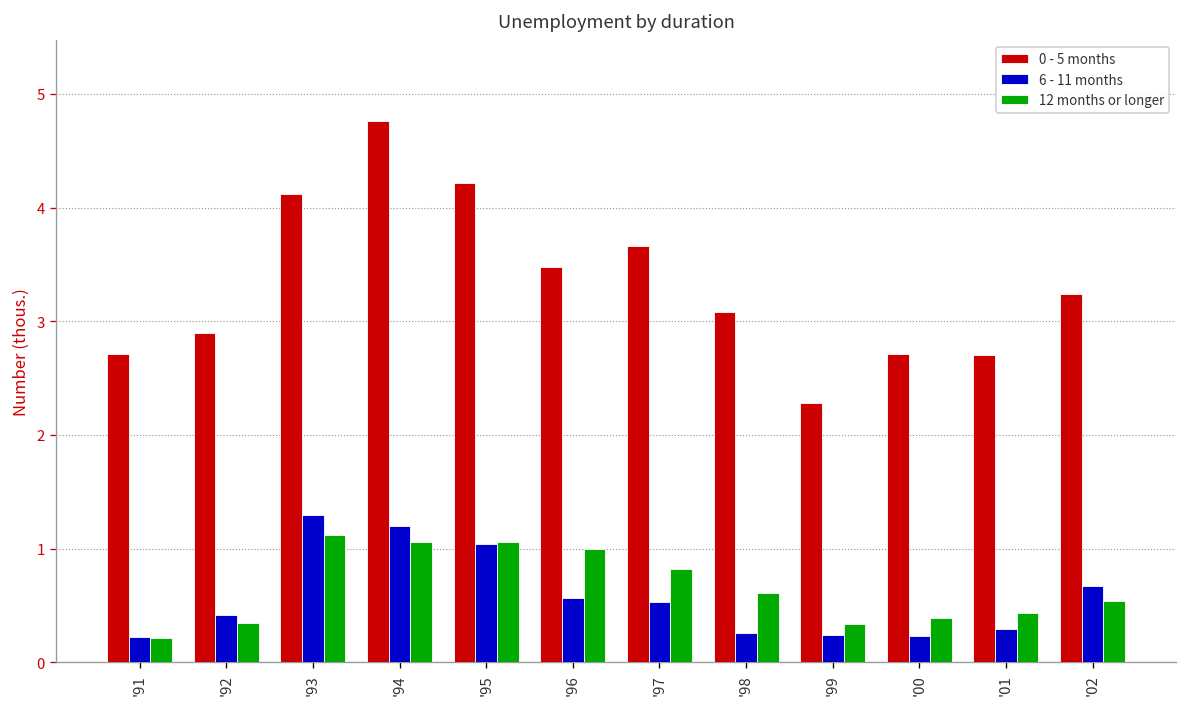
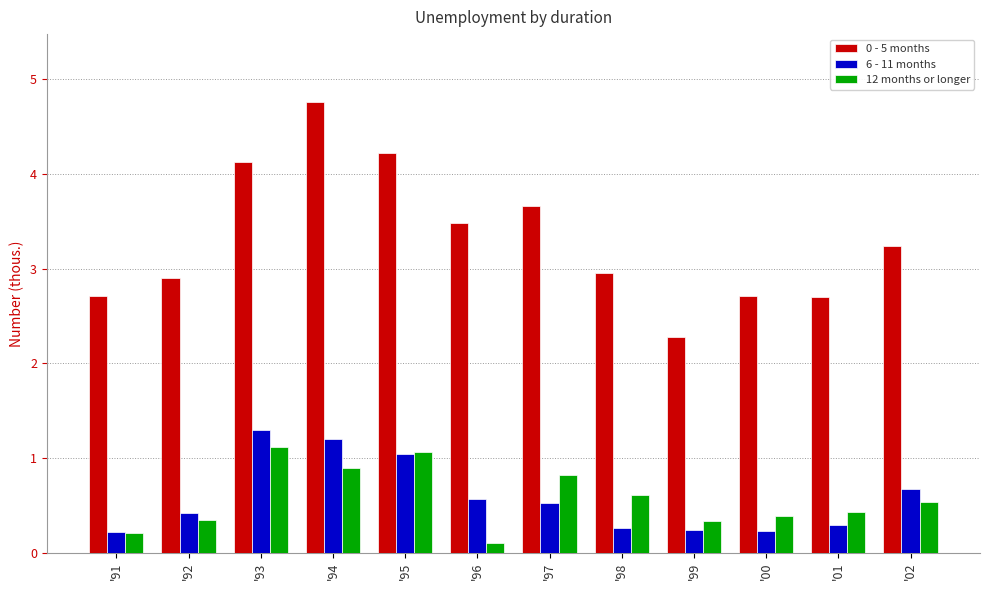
12 months or longer, '94: 1.1 -> 0.9
12 months or longer, '96: 1.0 -> 0.1
0 - 5 months, '98: 3.1 -> 3.0
